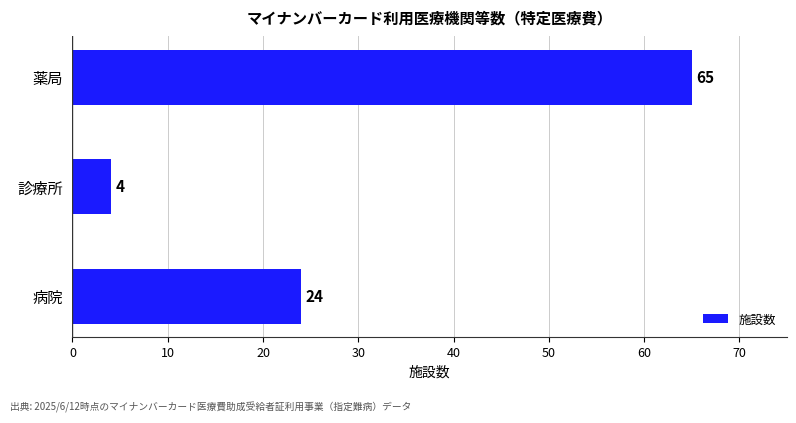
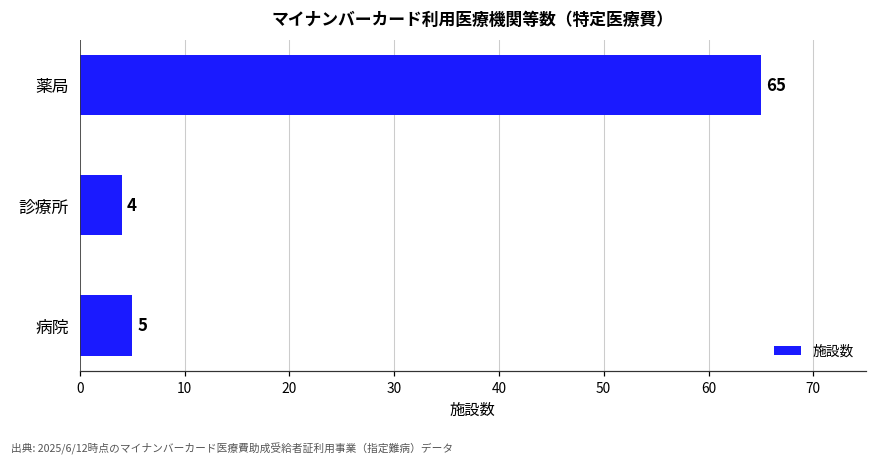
病院: 24 -> 5
